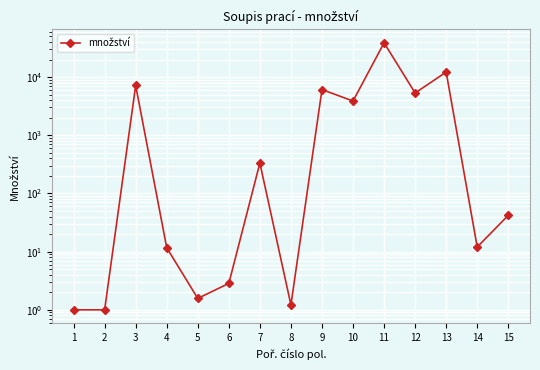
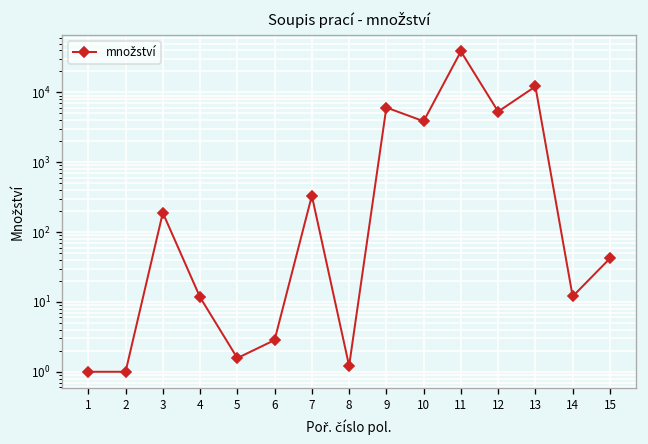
3: 7000 -> 190
